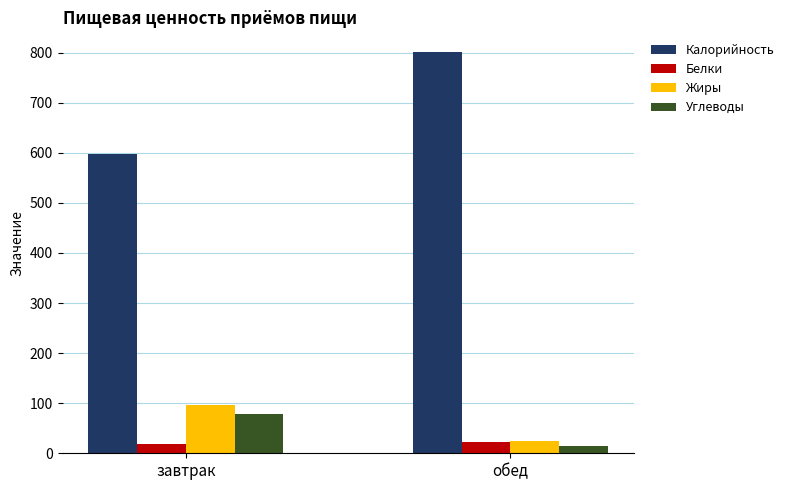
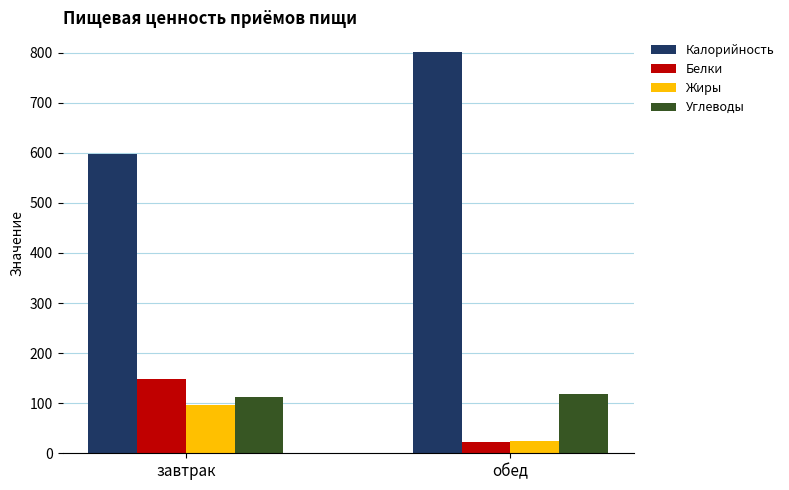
Белки, завтрак: 20 -> 150
Углеводы, завтрак: 80 -> 110
Углеводы, обед: 10 -> 120
